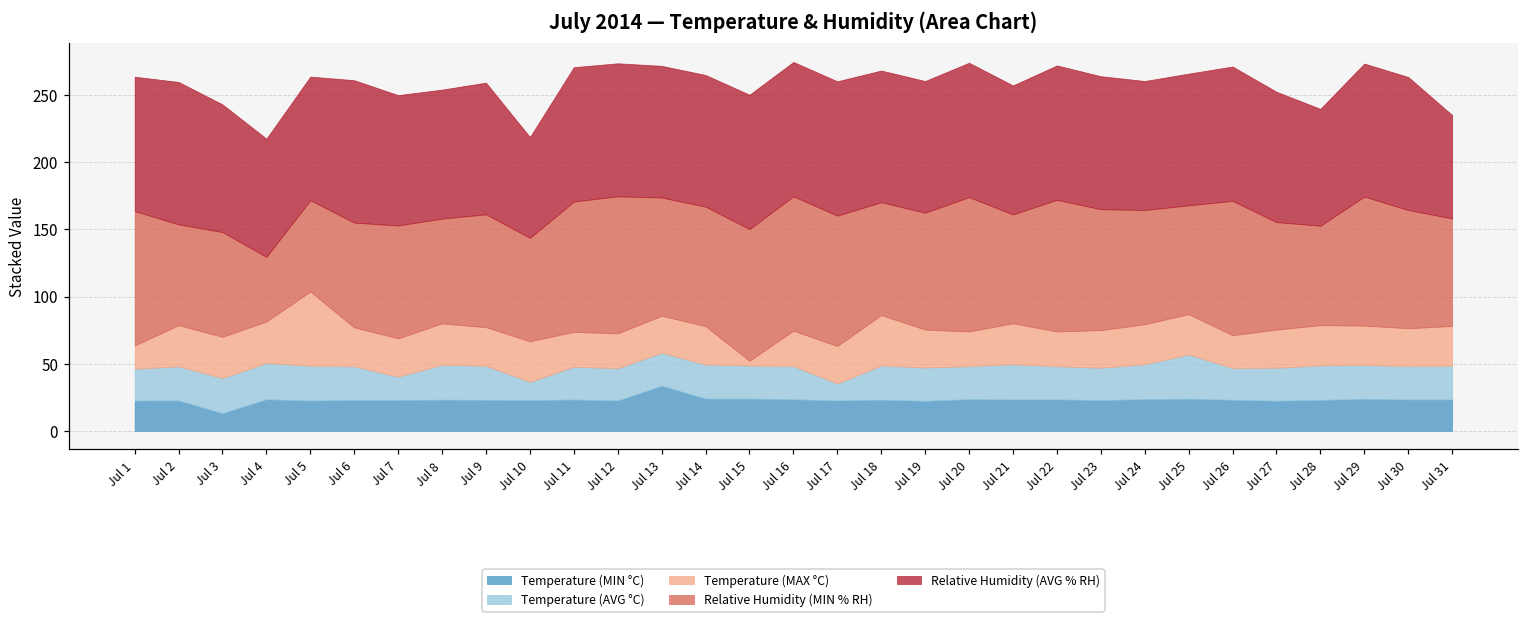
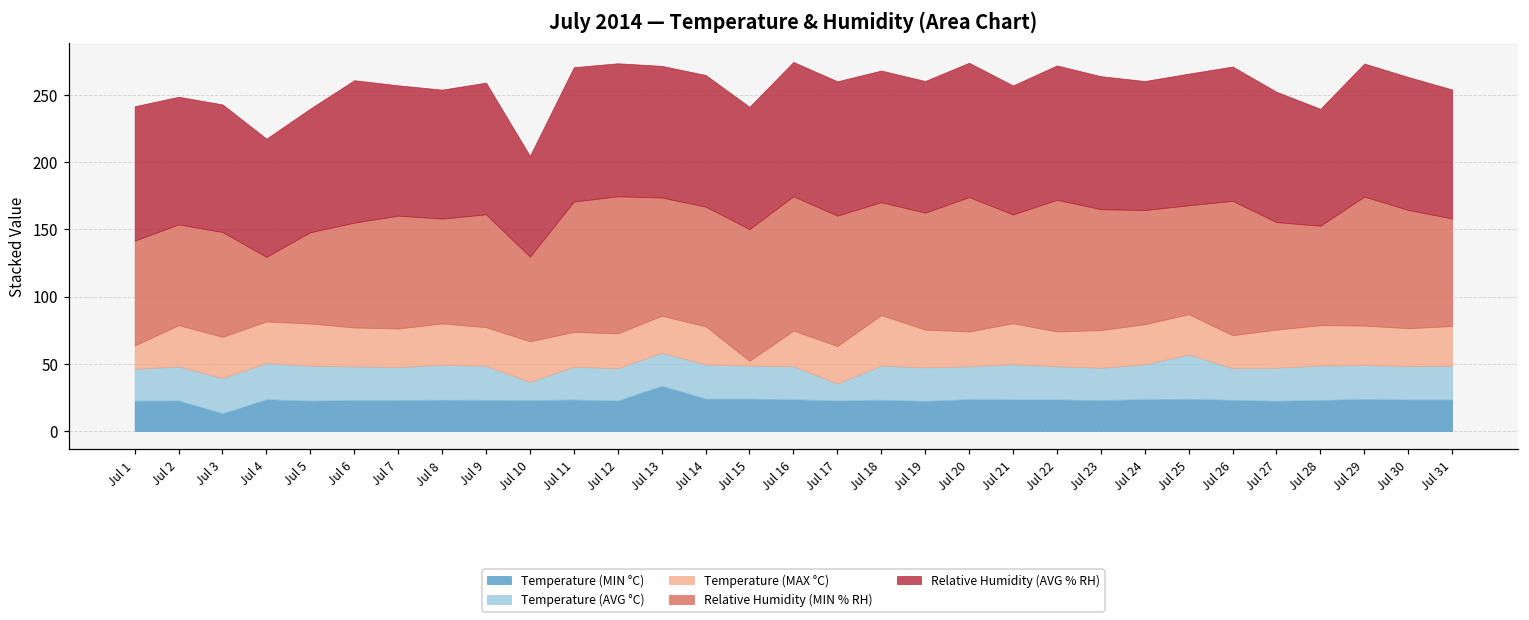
Relative Humidity (MIN % RH), Jul 1: 100 -> 78
Relative Humidity (AVG % RH), Jul 2: 106 -> 95
Temperature (MAX °C), Jul 5: 55 -> 31
Temperature (AVG °C), Jul 7: 17 -> 25
Relative Humidity (MIN % RH), Jul 10: 77 -> 63
Relative Humidity (AVG % RH), Jul 15: 100 -> 91
Relative Humidity (AVG % RH), Jul 31: 77 -> 96
